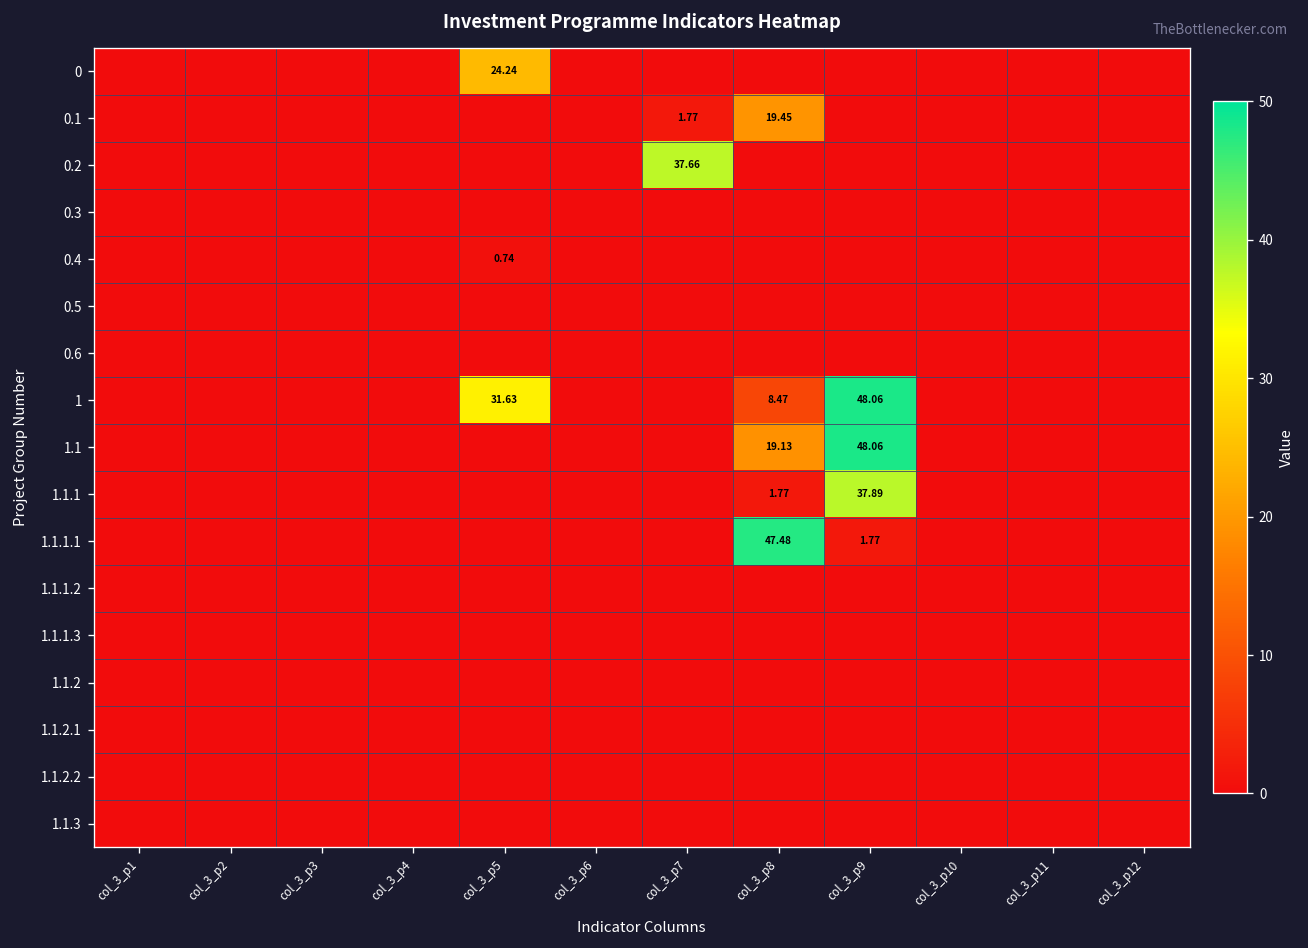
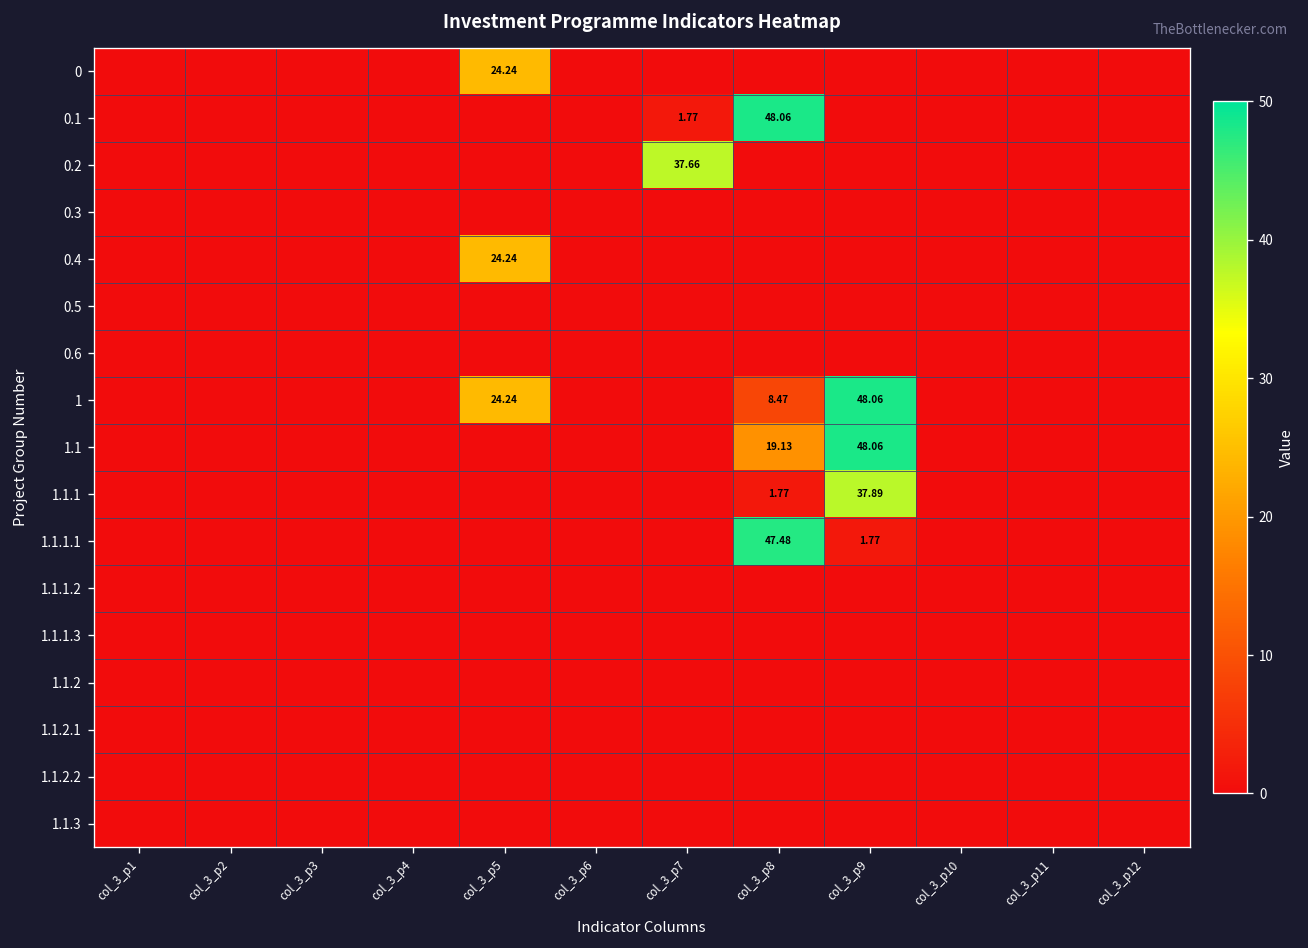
0.1, col_3_p8: 19.45 -> 48.06
0.4, col_3_p5: 0.74 -> 24.24
1, col_3_p5: 31.63 -> 24.24
